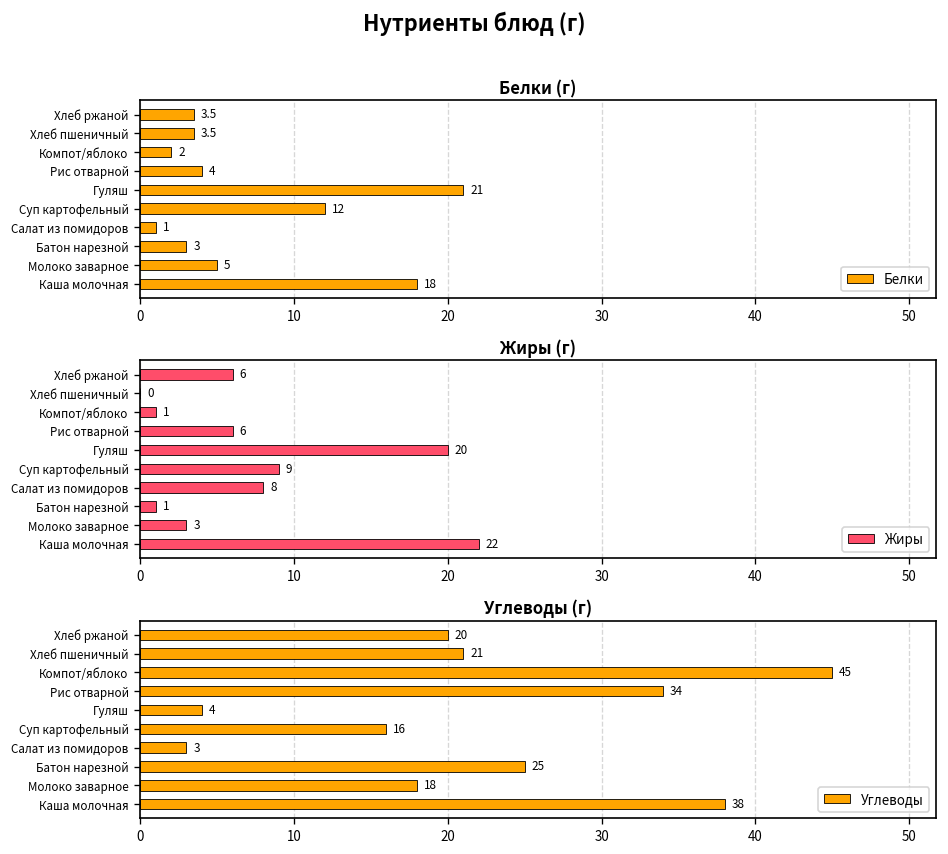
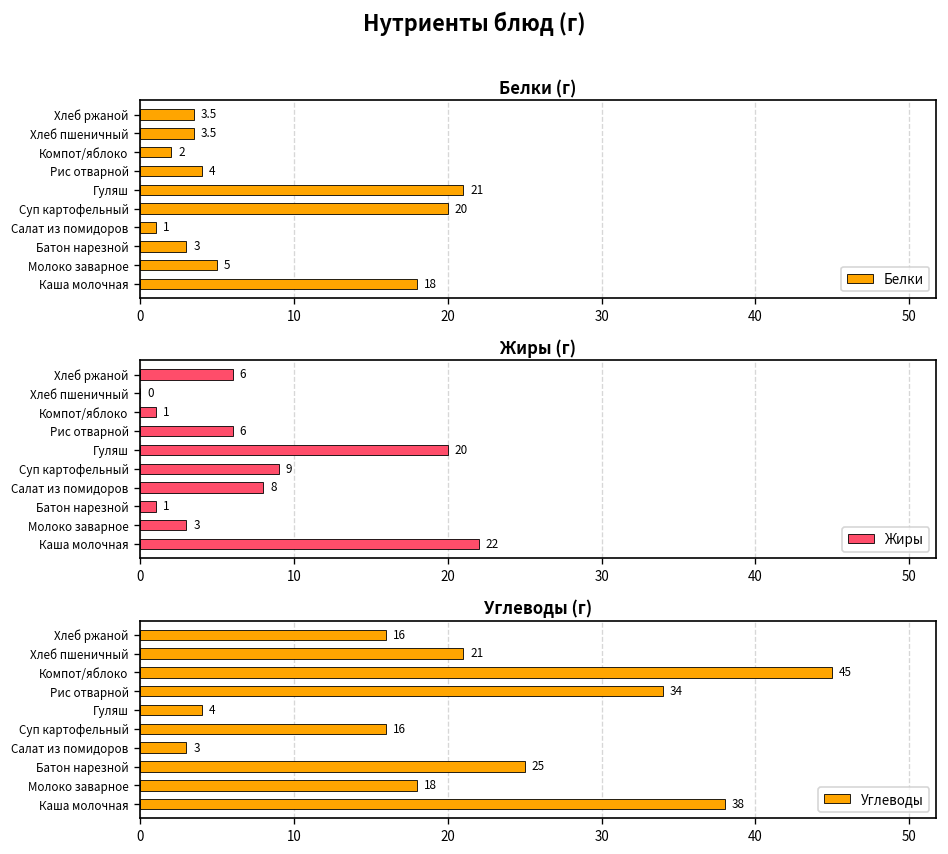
Белки (г), Суп картофельный: 12 -> 20
Углеводы (г), Хлеб ржаной: 20 -> 16
